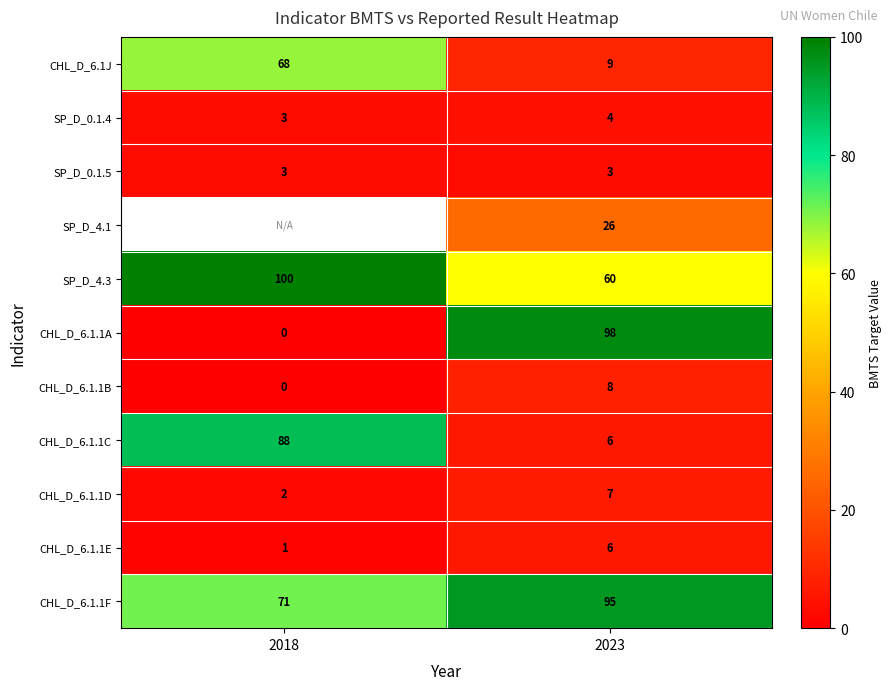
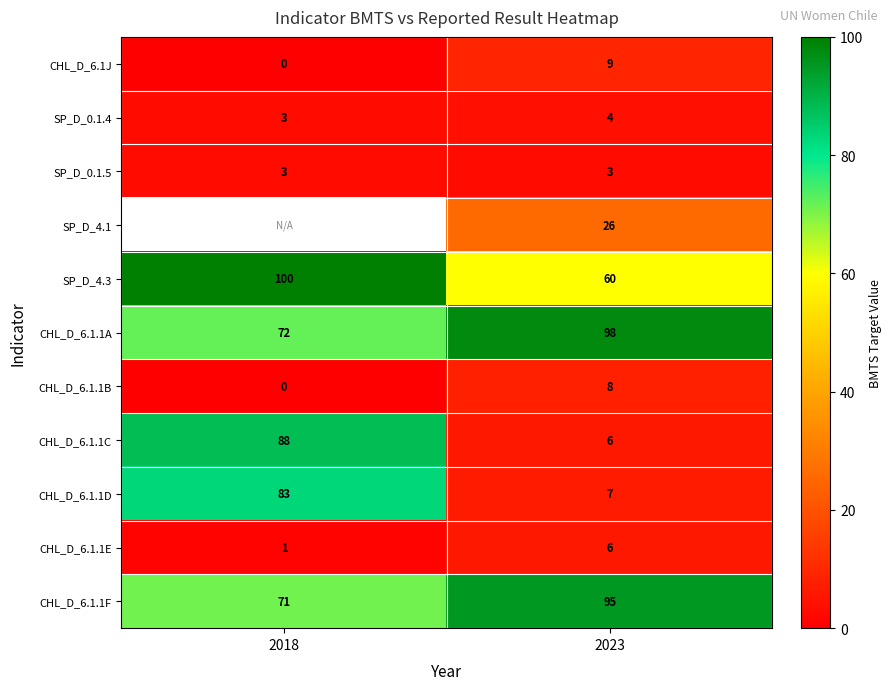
CHL_D_6.1J, 2018: 68 -> 0
CHL_D_6.1.1A, 2018: 0 -> 72
CHL_D_6.1.1D, 2018: 2 -> 83
